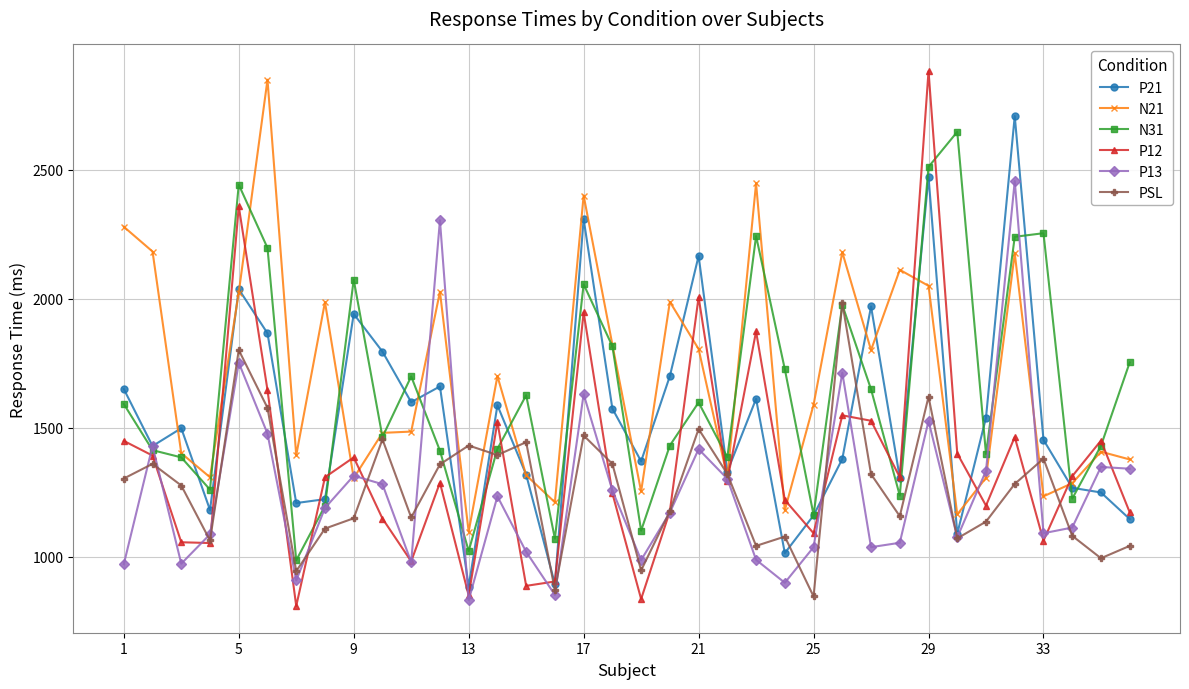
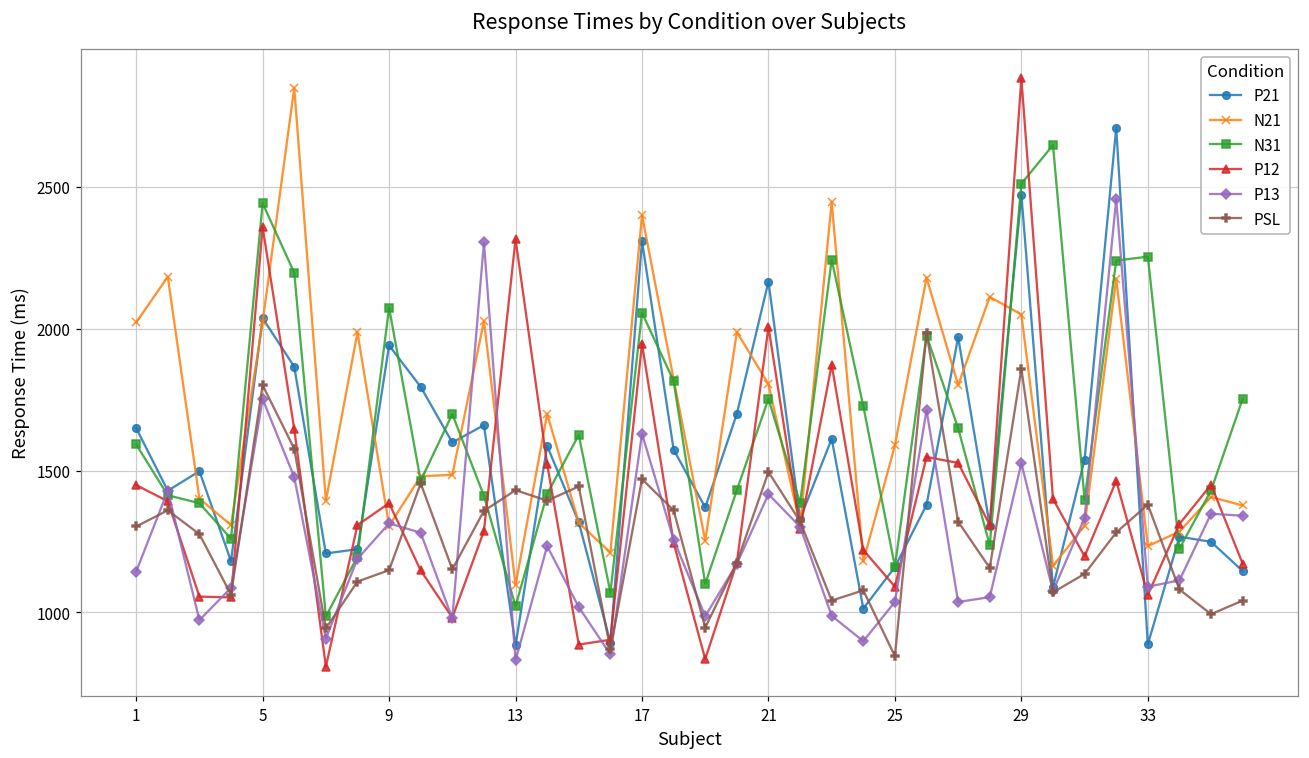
N21, 1: 2280 -> 2020
P13, 1: 970 -> 1140
P12, 13: 850 -> 2320
N31, 21: 1600 -> 1750
PSL, 29: 1620 -> 1860
P21, 33: 1450 -> 890
